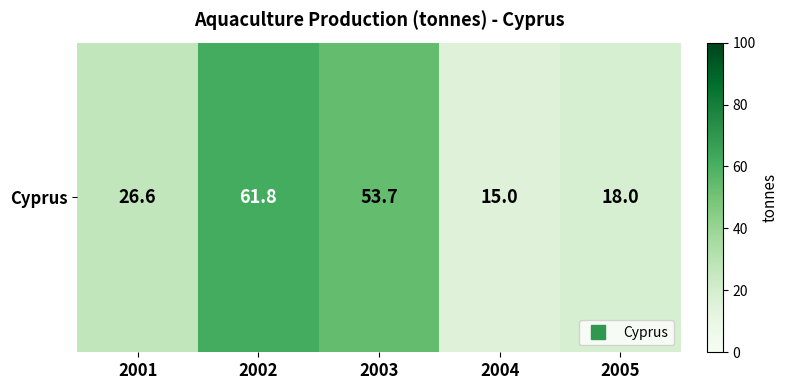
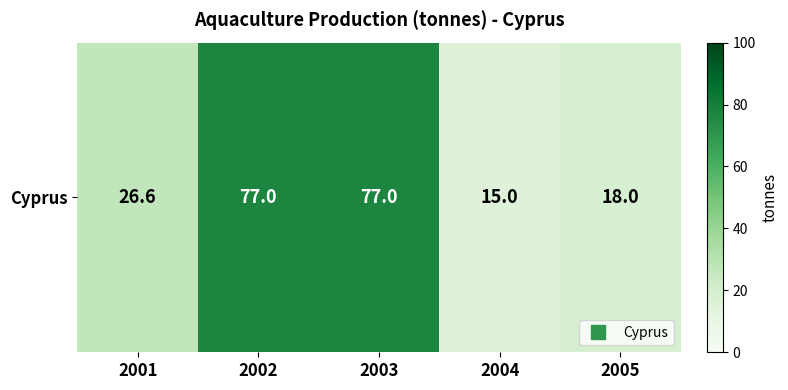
Cyprus, 2002: 61.8 -> 77.0
Cyprus, 2003: 53.7 -> 77.0
